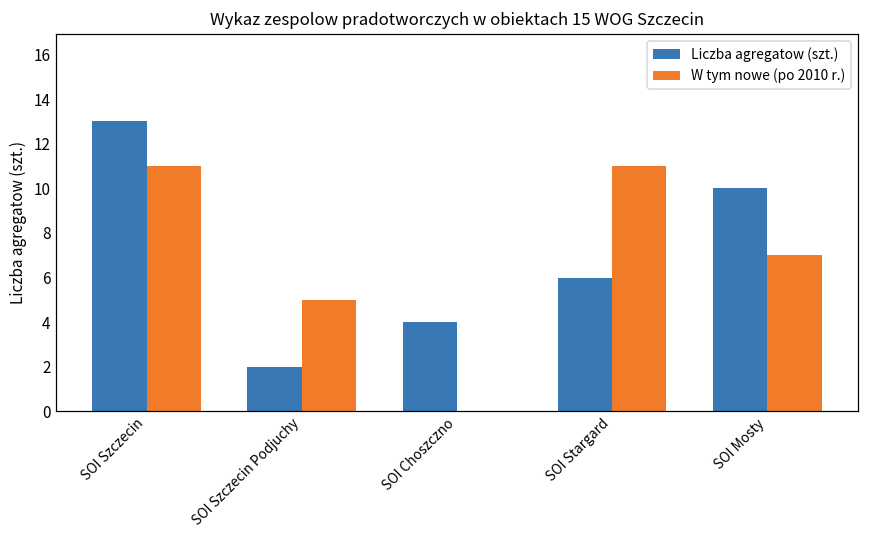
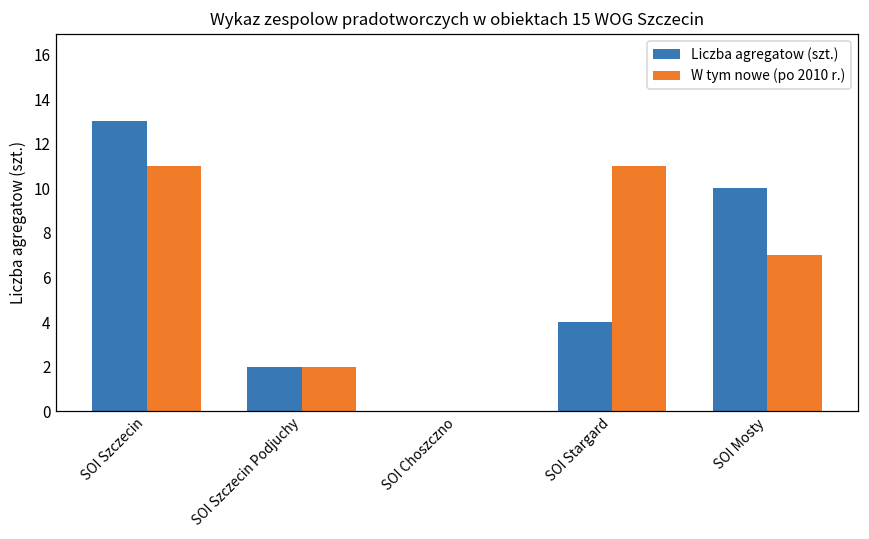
W tym nowe (po 2010 r.), SOI Szczecin Podjuchy: 5 -> 2
Liczba agregatow (szt.), SOI Choszczno: 4 -> 0
Liczba agregatow (szt.), SOI Stargard: 6 -> 4
